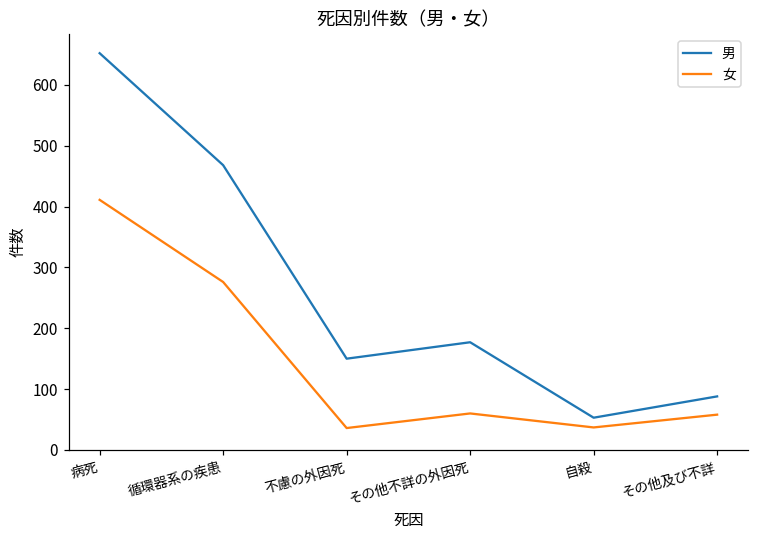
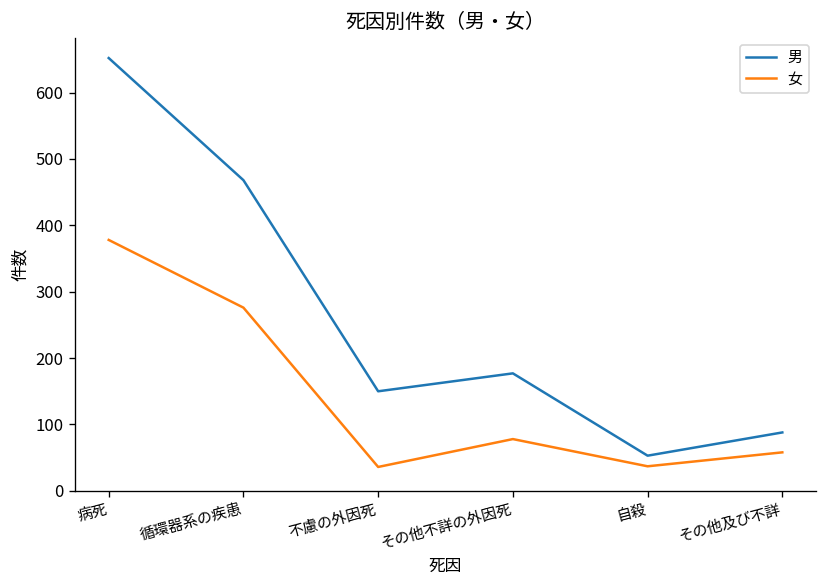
女, 病死: 410 -> 380
女, その他不詳の外因死: 60 -> 80
